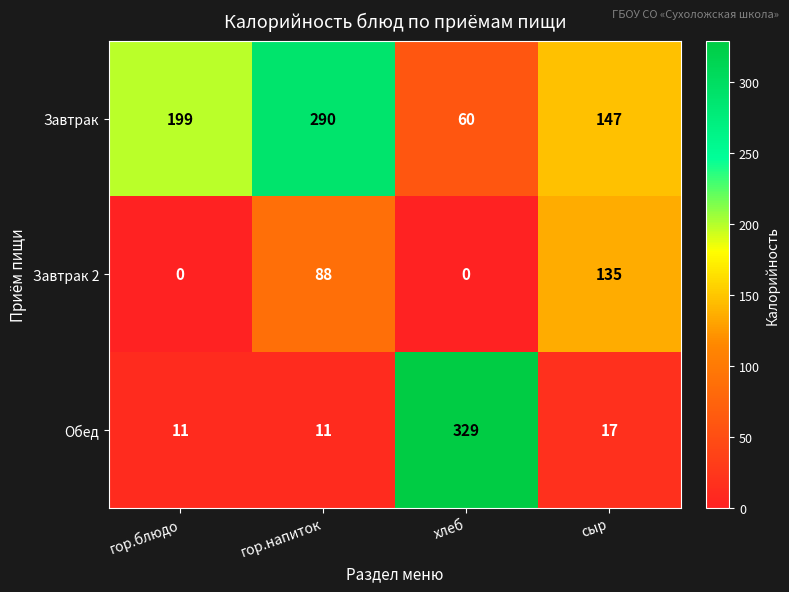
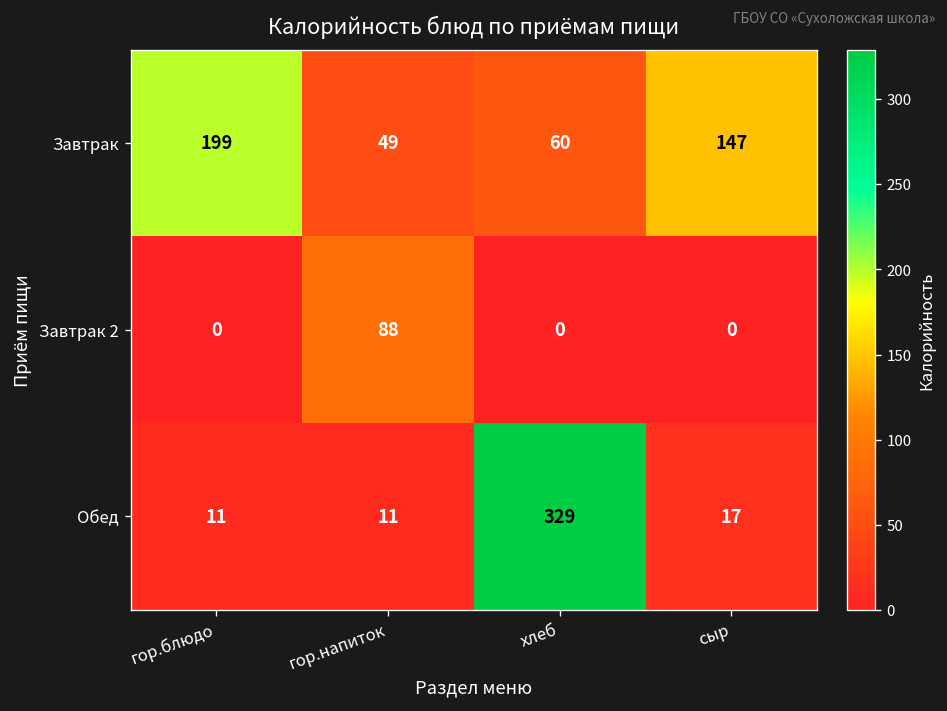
Завтрак, гор.напиток: 290 -> 49
Завтрак 2, сыр: 135 -> 0
